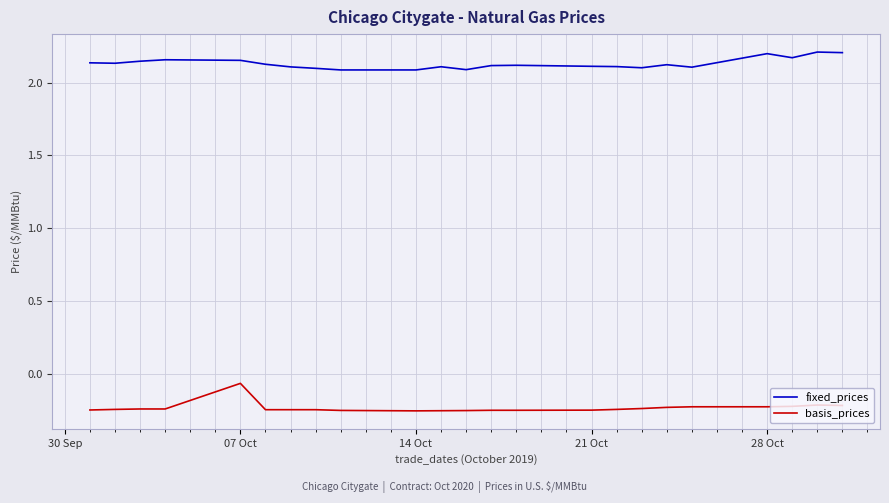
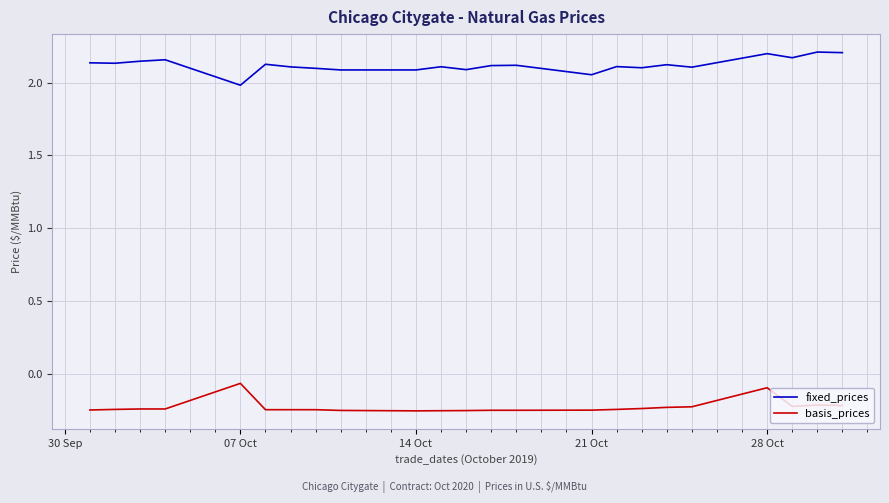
fixed_prices, 07 Oct: 2.15 -> 1.98
fixed_prices, 21 Oct: 2.11 -> 2.06
basis_prices, 28 Oct: -0.23 -> -0.10
